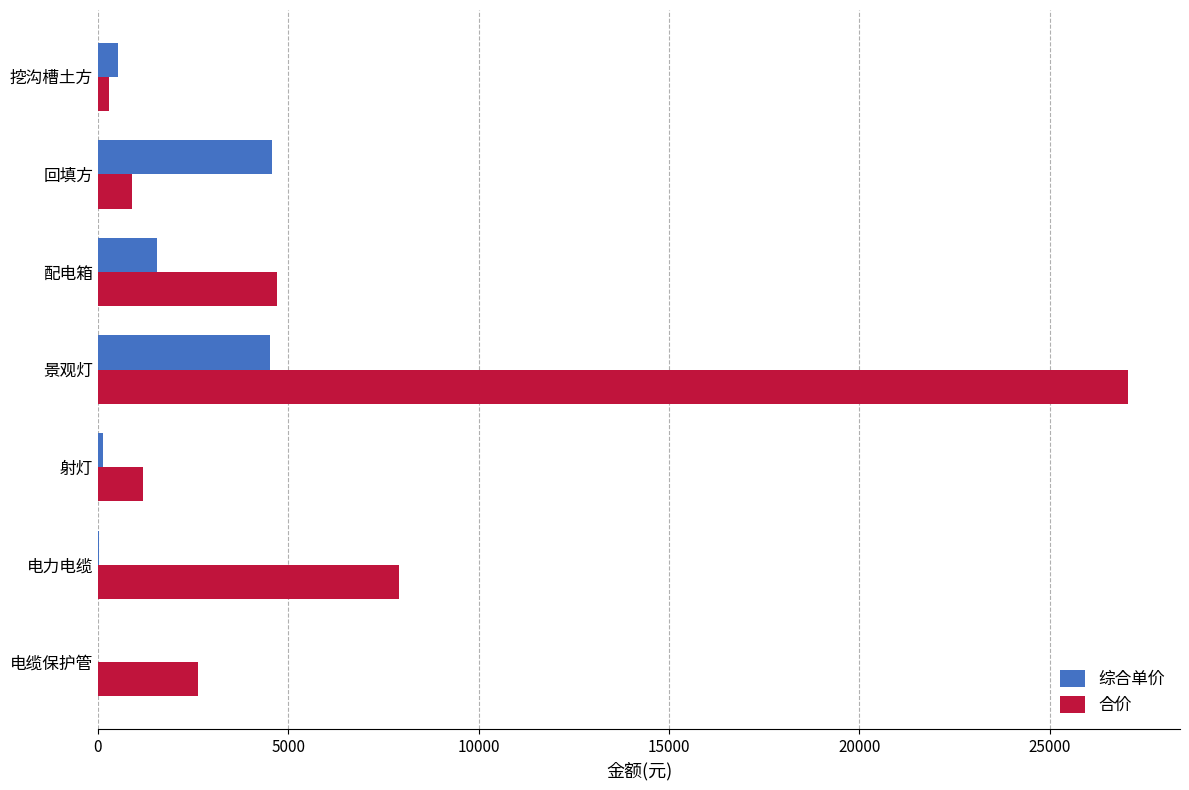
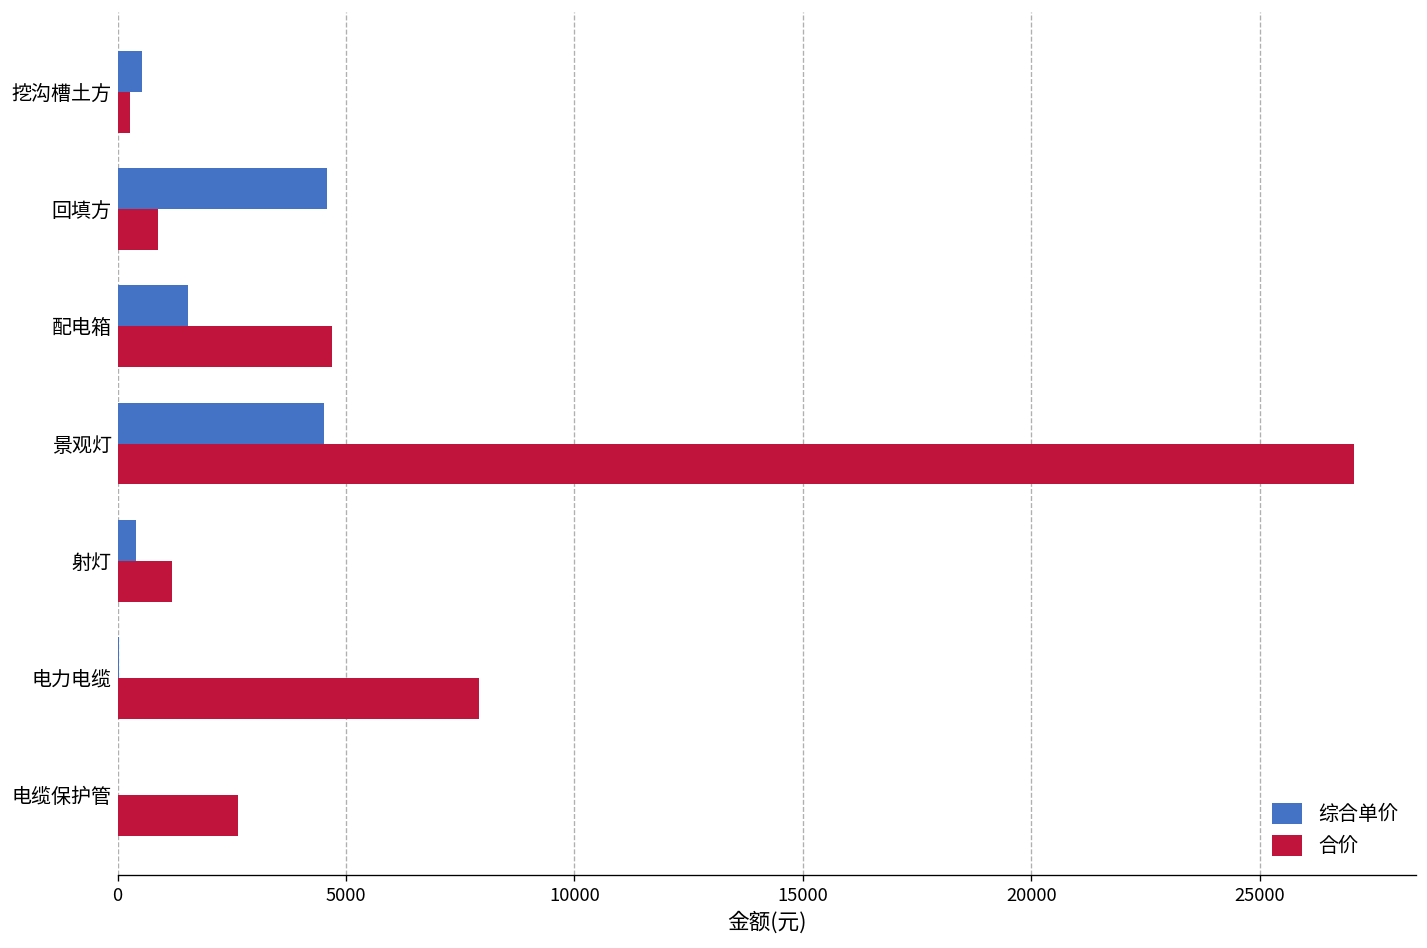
综合单价, 射灯: 100 -> 400
